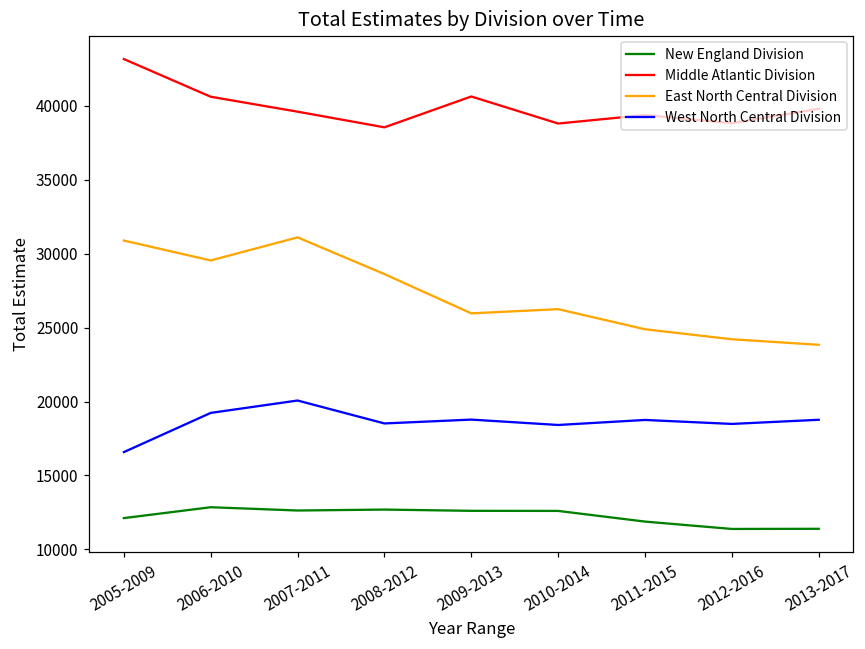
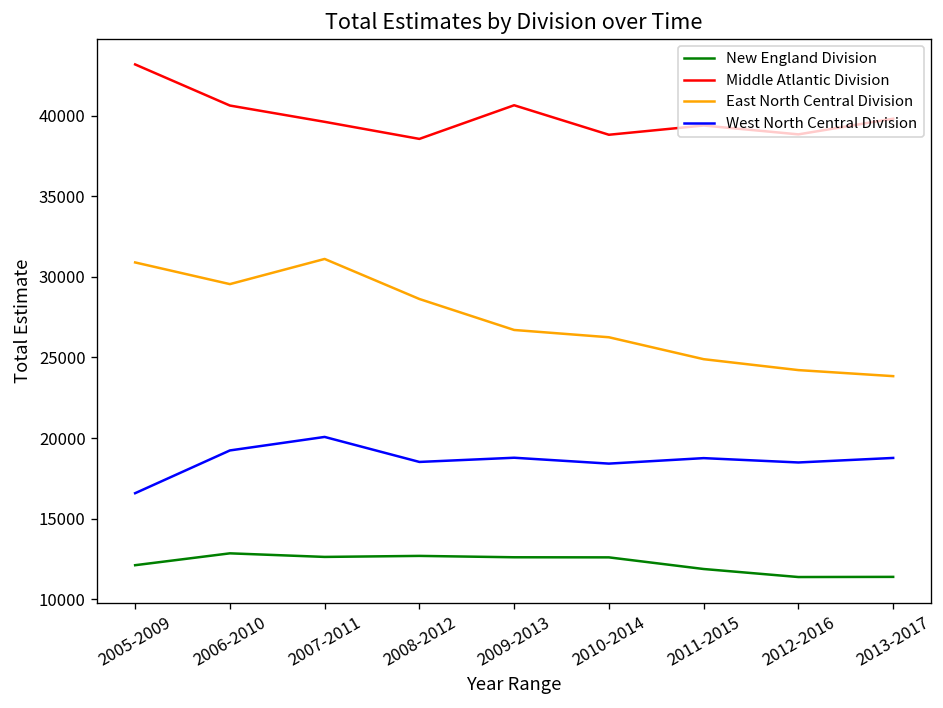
East North Central Division, 2009-2013: 26000 -> 26700
